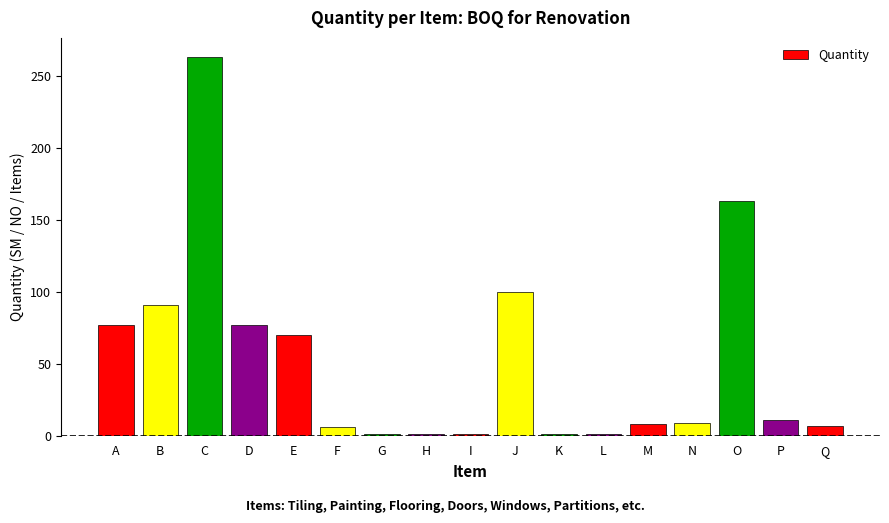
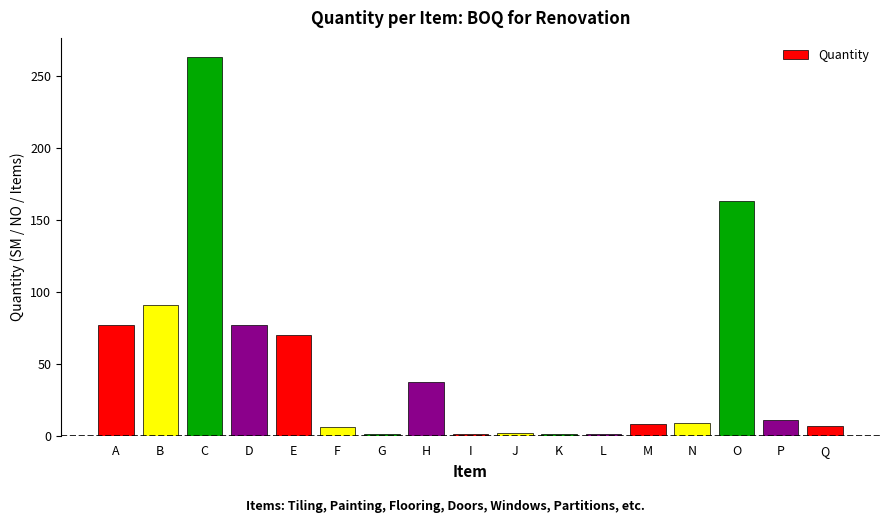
H: 1 -> 37
J: 100 -> 2
